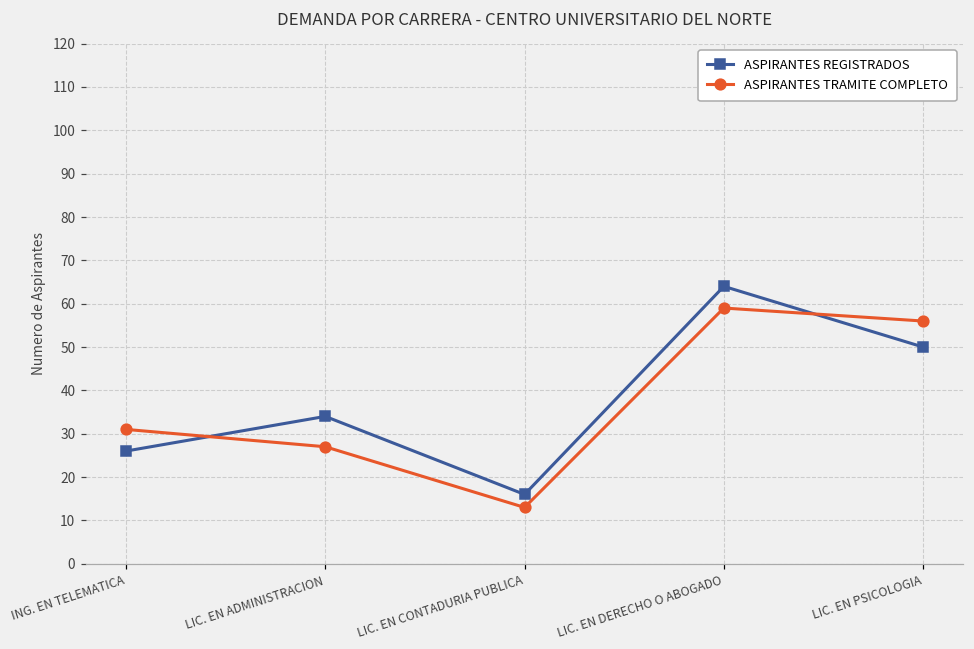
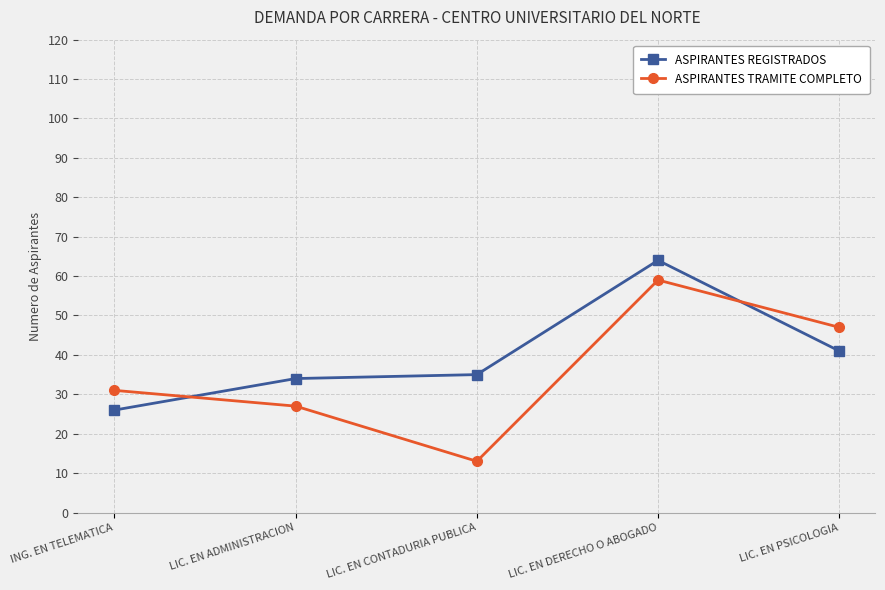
ASPIRANTES REGISTRADOS, LIC. EN CONTADURIA PUBLICA: 16 -> 35
ASPIRANTES REGISTRADOS, LIC. EN PSICOLOGIA: 50 -> 41
ASPIRANTES TRAMITE COMPLETO, LIC. EN PSICOLOGIA: 56 -> 47
